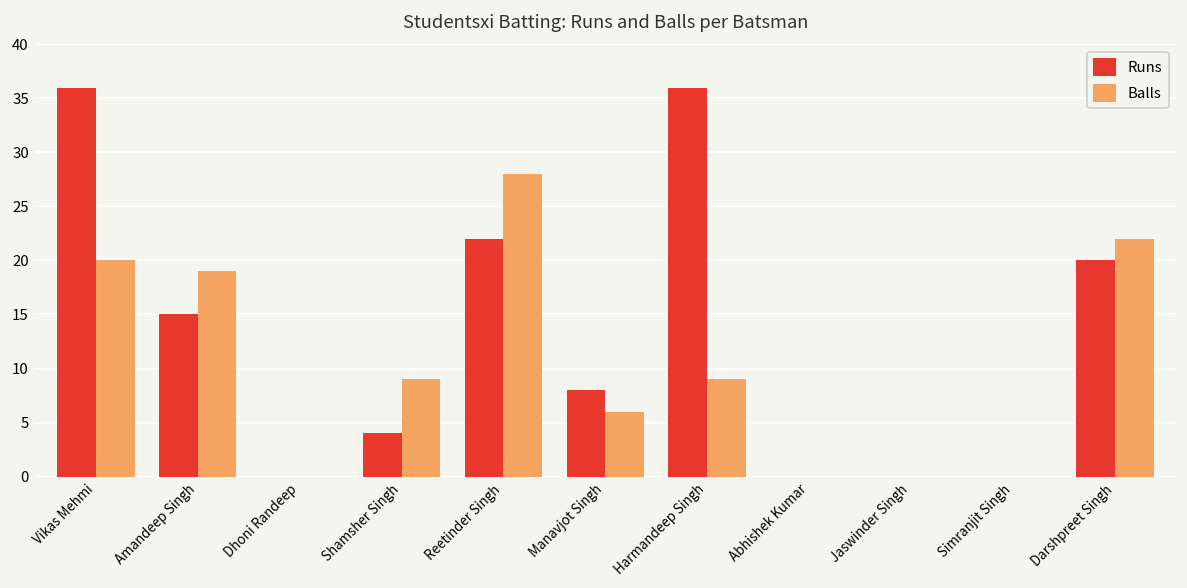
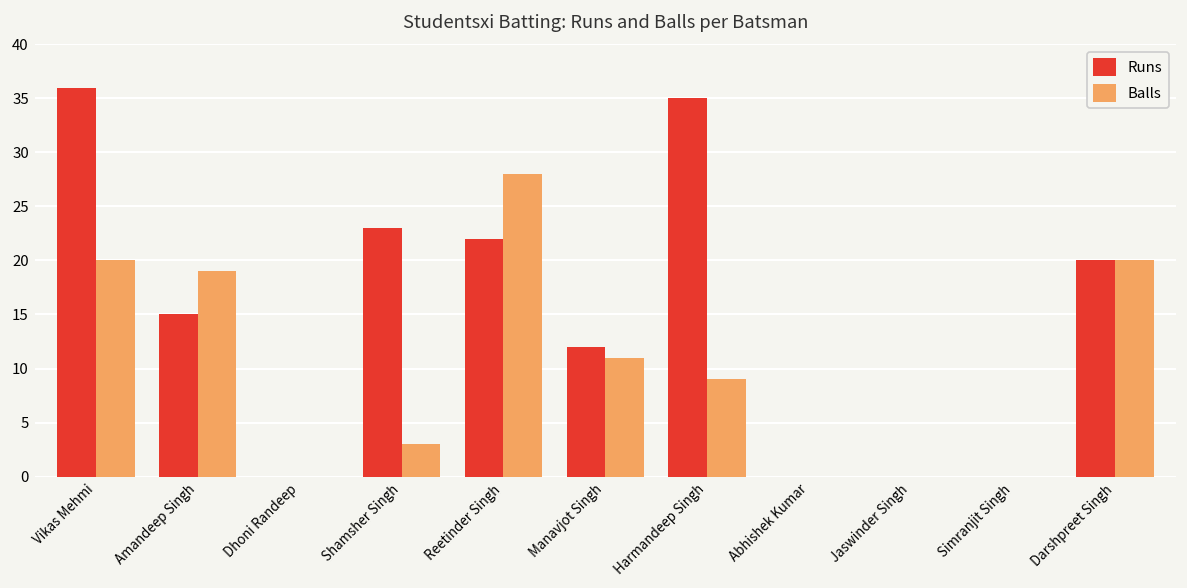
Runs, Shamsher Singh: 4 -> 23
Balls, Shamsher Singh: 9 -> 3
Runs, Manavjot Singh: 8 -> 12
Balls, Manavjot Singh: 6 -> 11
Runs, Harmandeep Singh: 36 -> 35
Balls, Darshpreet Singh: 22 -> 20
